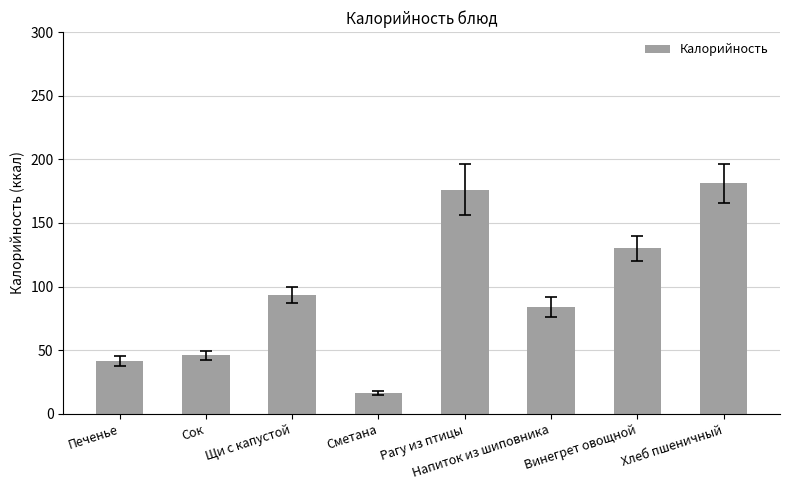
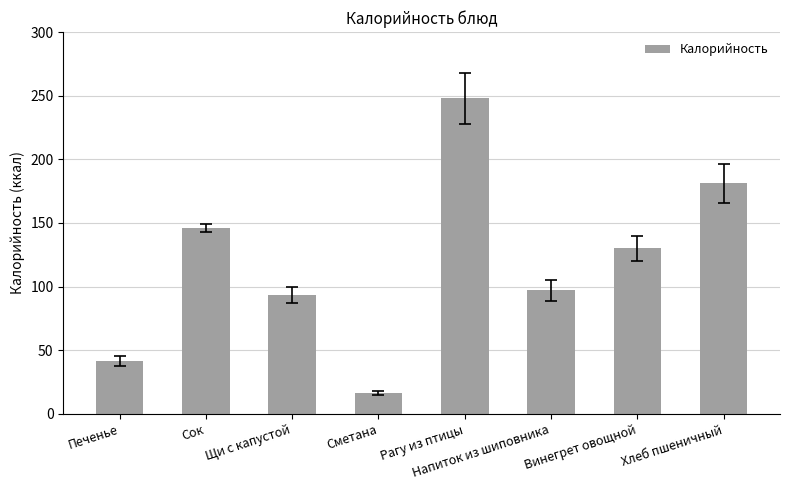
Калорийность, Сок: 46 -> 146
Калорийность, Рагу из птицы: 176 -> 248
Калорийность, Напиток из шиповника: 84 -> 97
